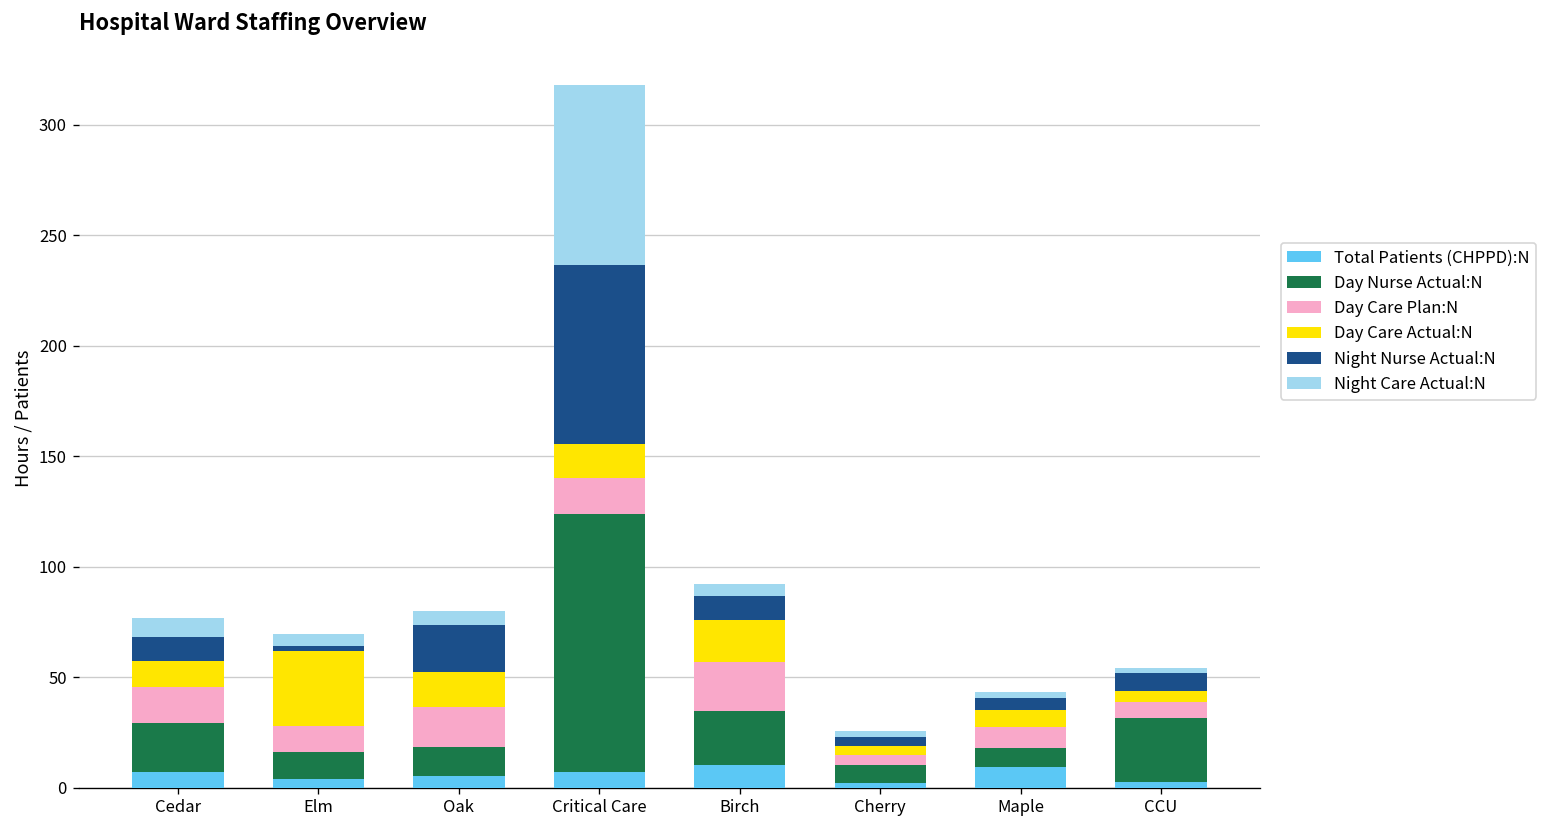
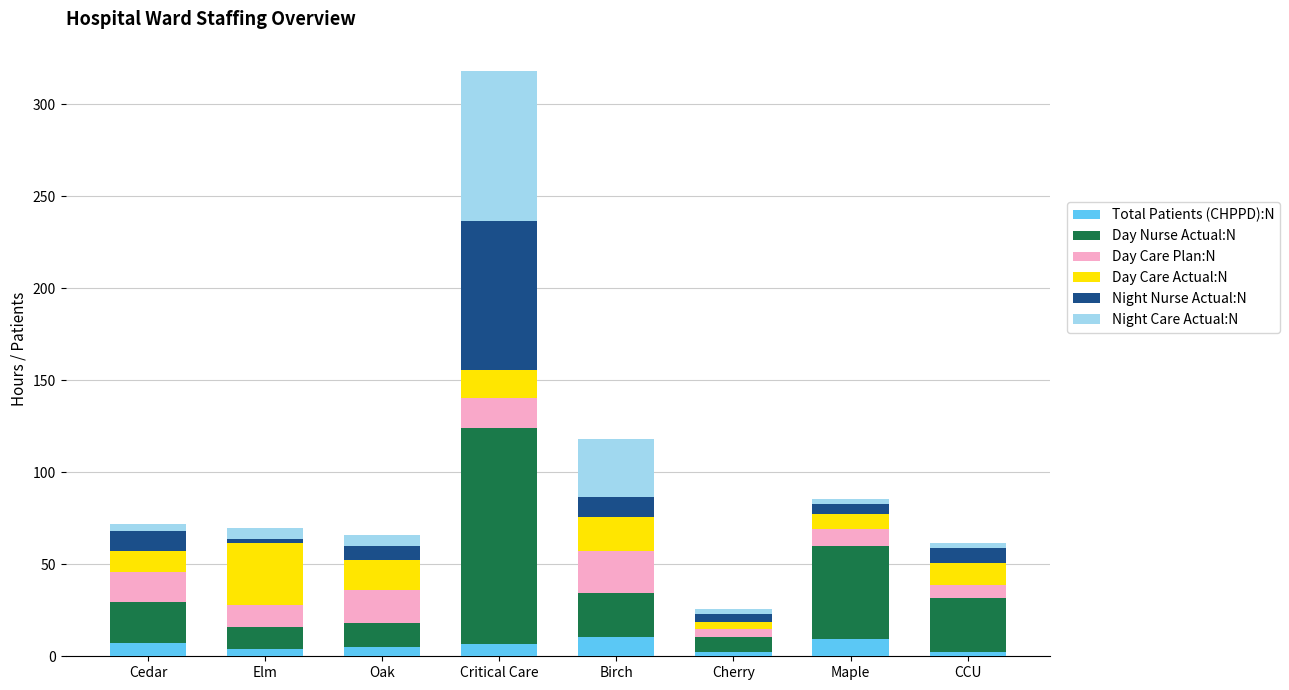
Night Care Actual:N, Cedar: 8 -> 4
Night Nurse Actual:N, Oak: 21 -> 7
Night Care Actual:N, Birch: 6 -> 31
Day Nurse Actual:N, Maple: 9 -> 51
Day Care Actual:N, CCU: 5 -> 12
